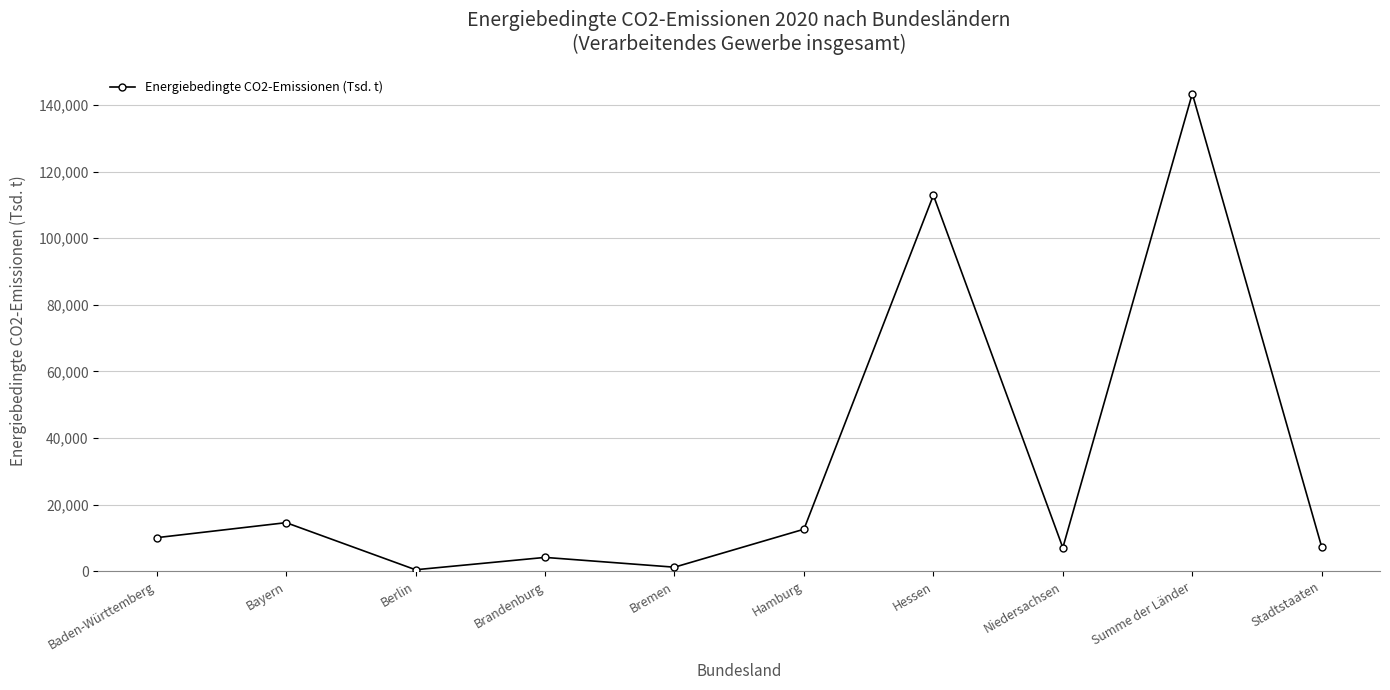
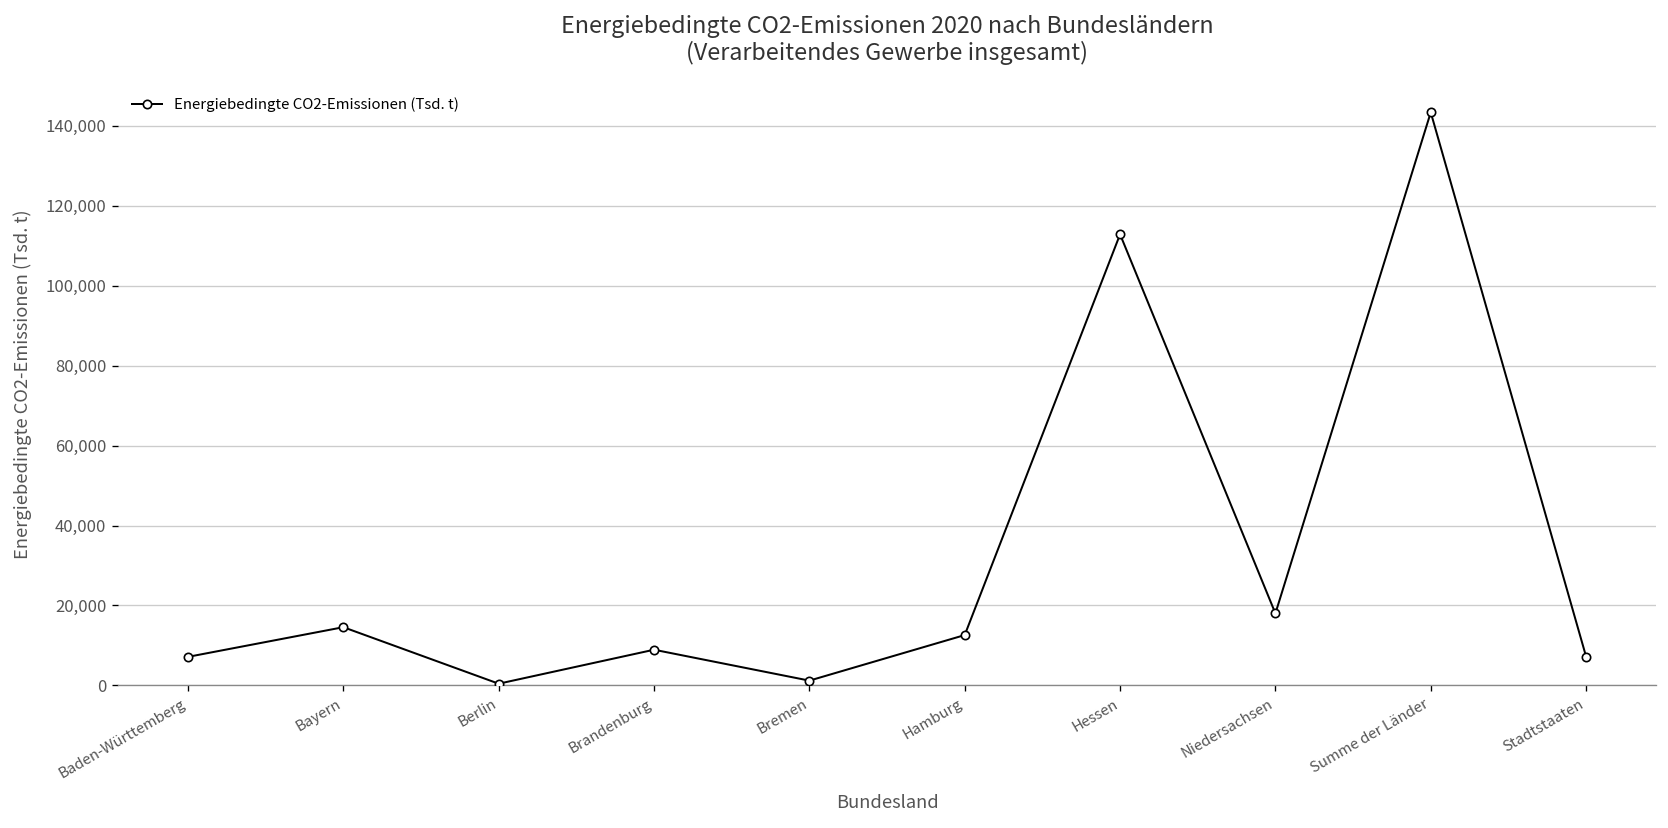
Baden-Württemberg: 10,000 -> 7,000
Brandenburg: 4,000 -> 9,000
Niedersachsen: 7,000 -> 18,000
